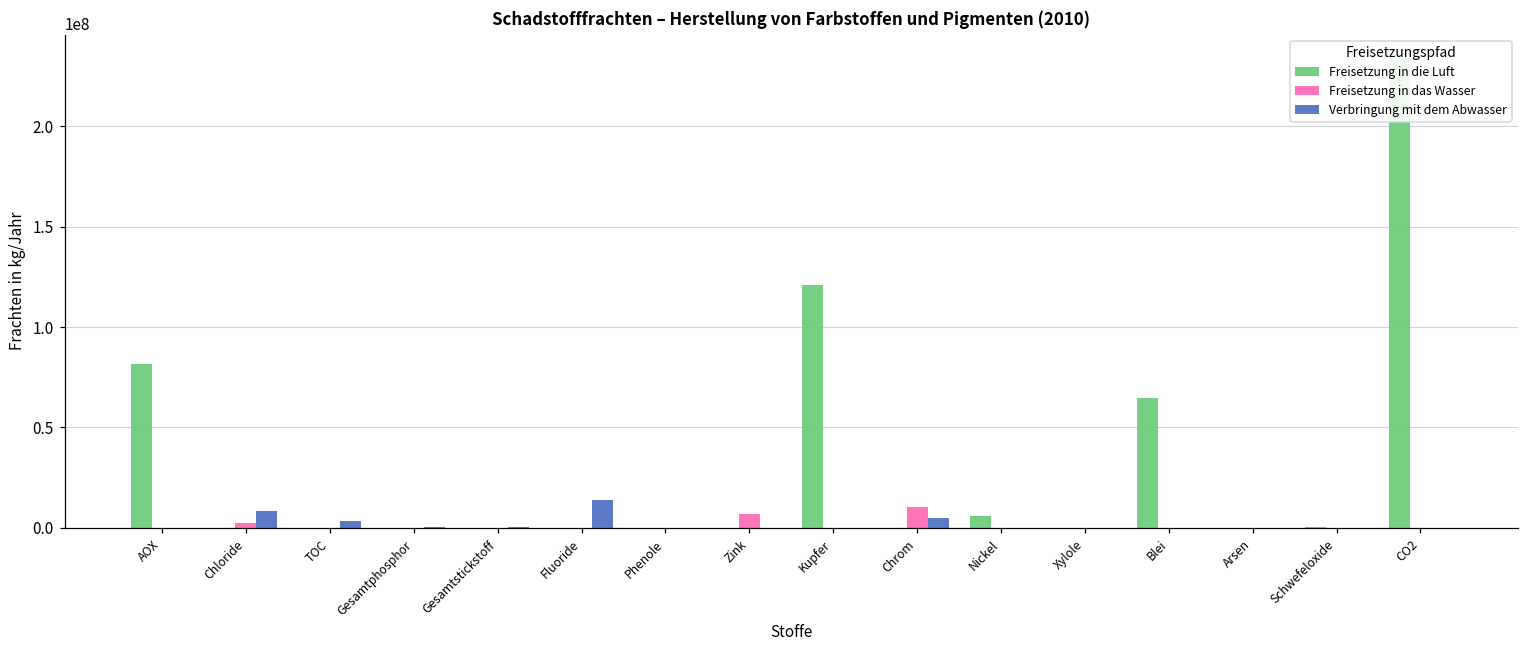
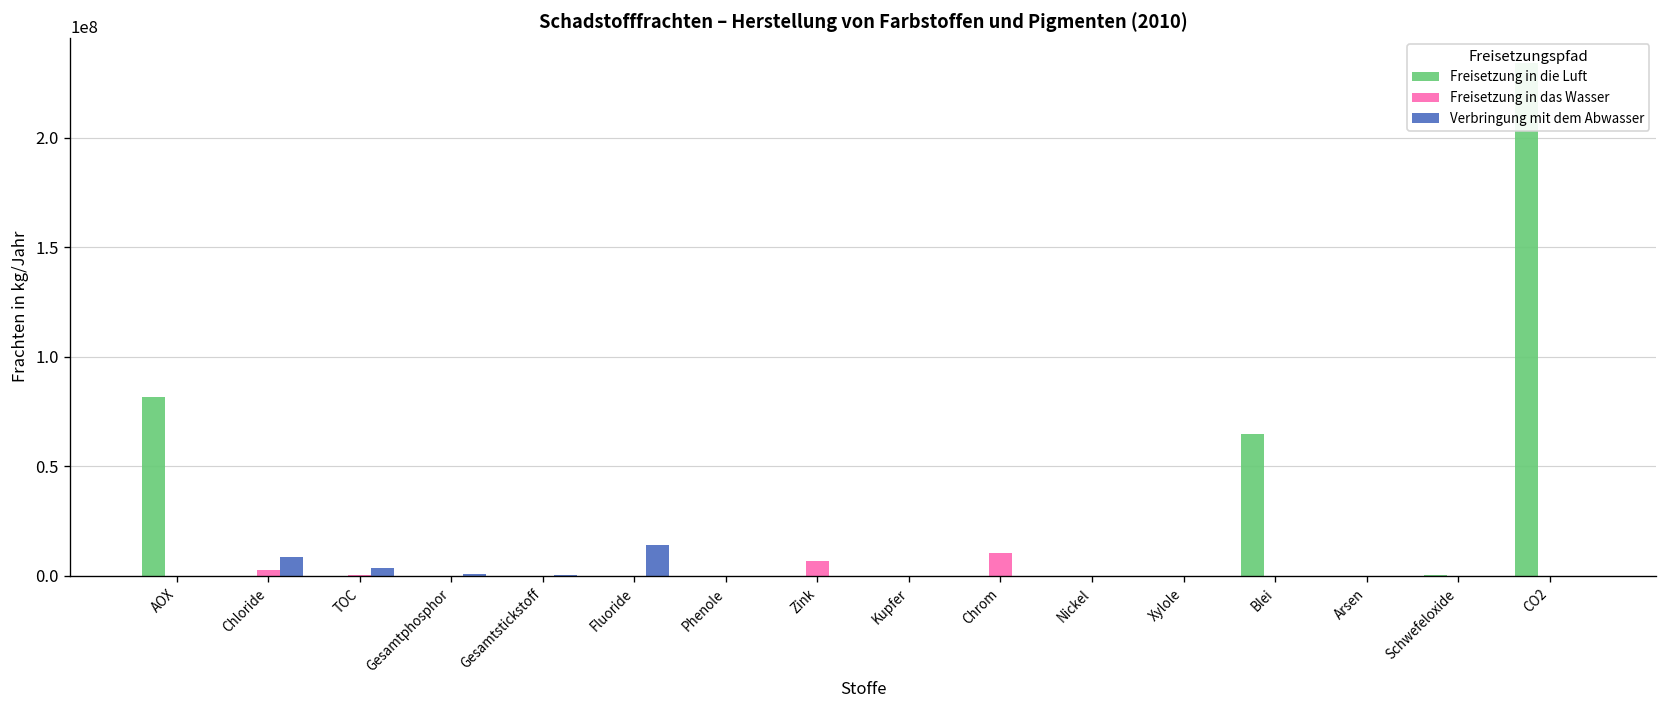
Freisetzung in die Luft, Kupfer: 121000000 -> 0
Verbringung mit dem Abwasser, Chrom: 5000000 -> 0
Freisetzung in die Luft, Nickel: 6000000 -> 0
